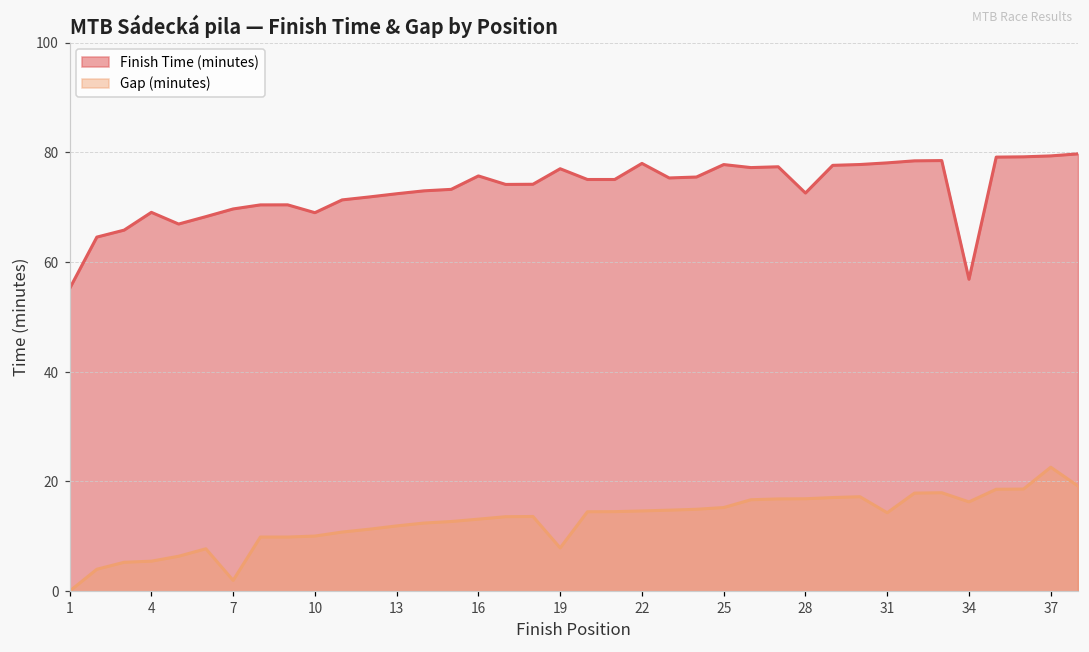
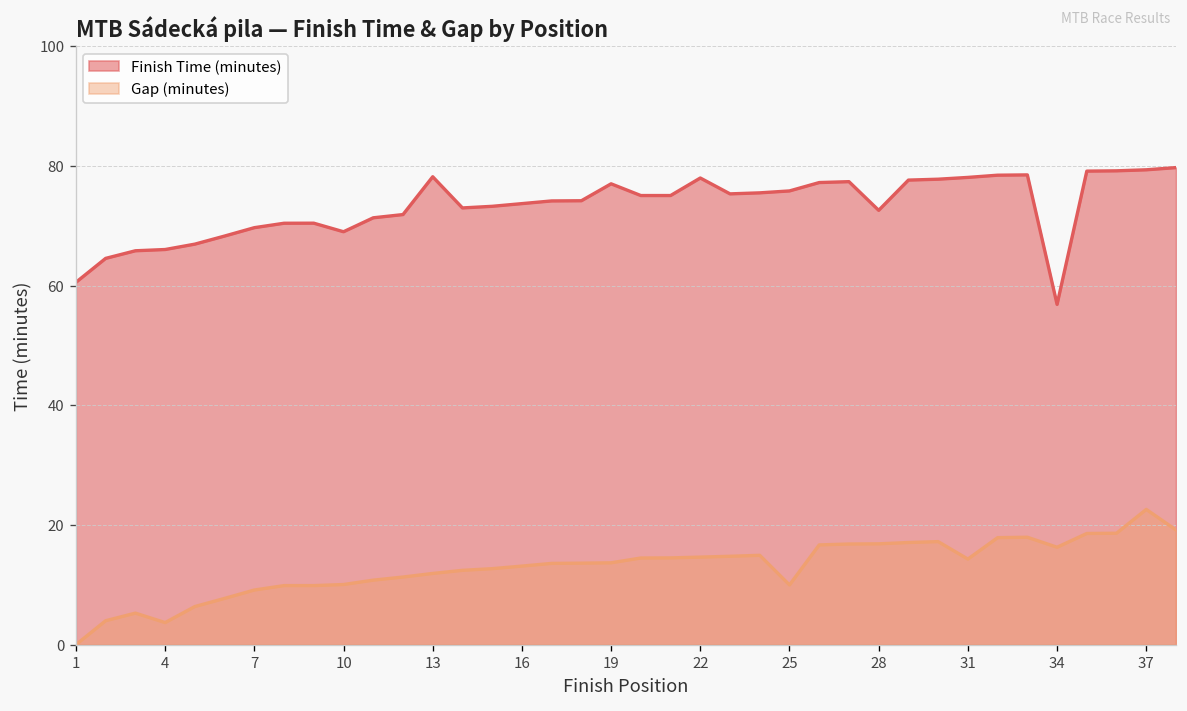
Finish Time (minutes), 1: 55 -> 61
Finish Time (minutes), 4: 69 -> 66
Gap (minutes), 4: 5 -> 4
Gap (minutes), 7: 2 -> 9
Finish Time (minutes), 13: 72 -> 78
Finish Time (minutes), 16: 76 -> 74
Gap (minutes), 19: 8 -> 14
Finish Time (minutes), 25: 78 -> 76
Gap (minutes), 25: 15 -> 10
